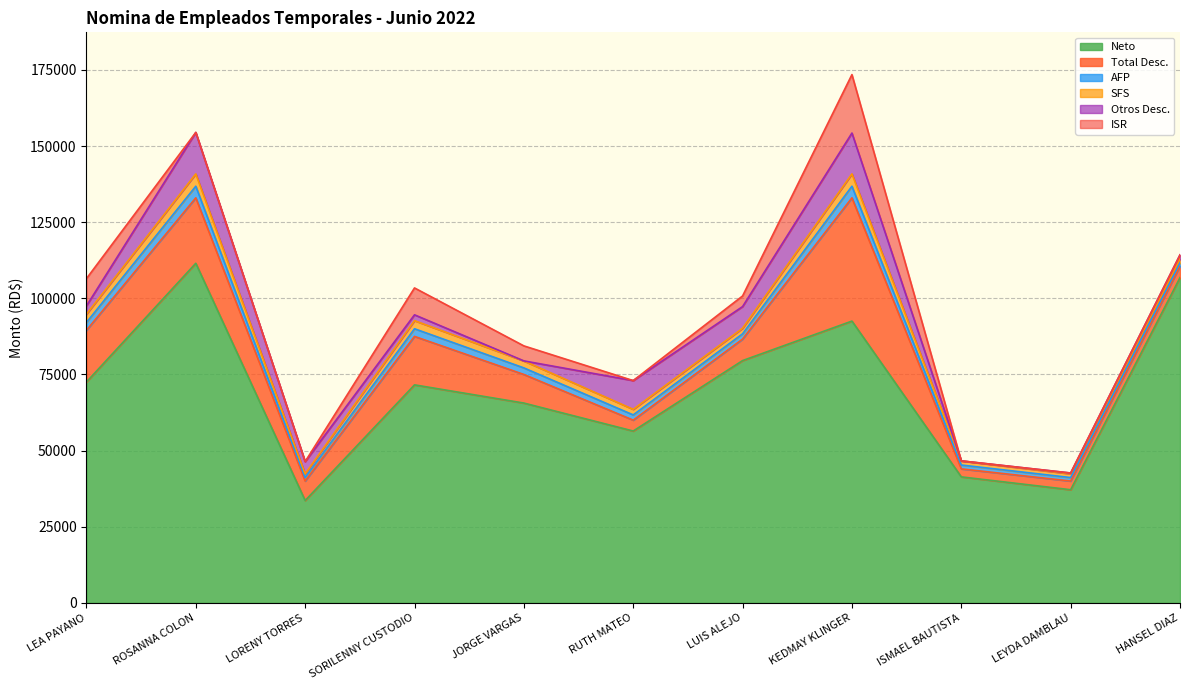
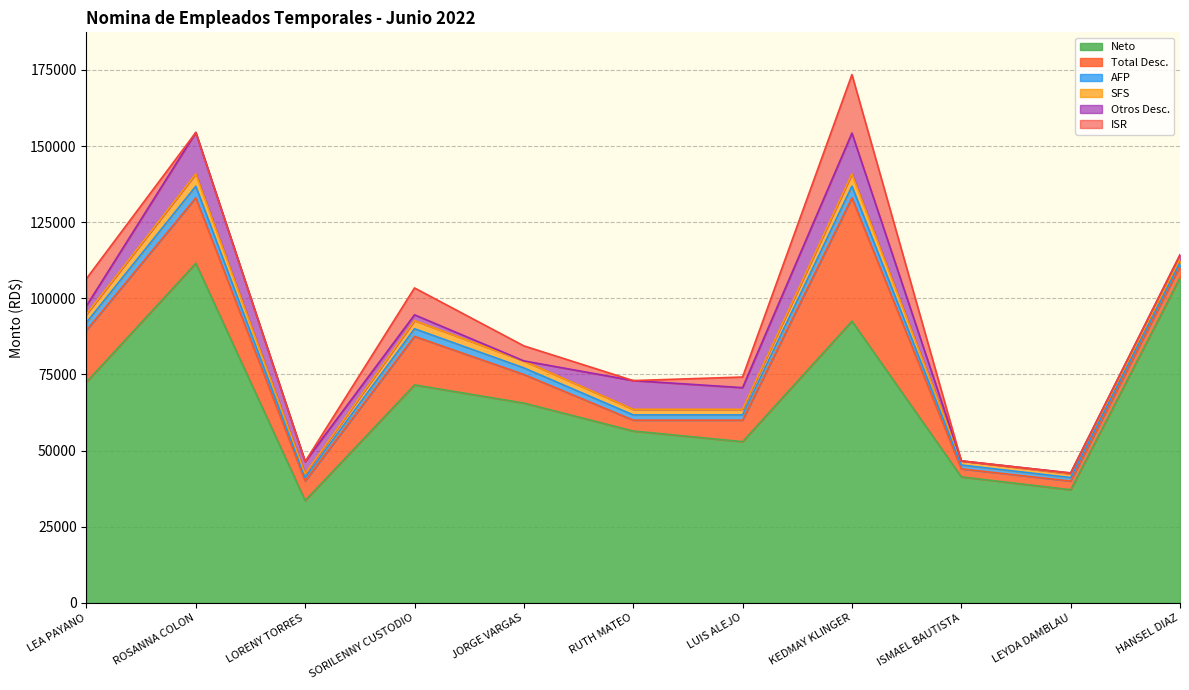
Neto, LUIS ALEJO: 80000 -> 53000
